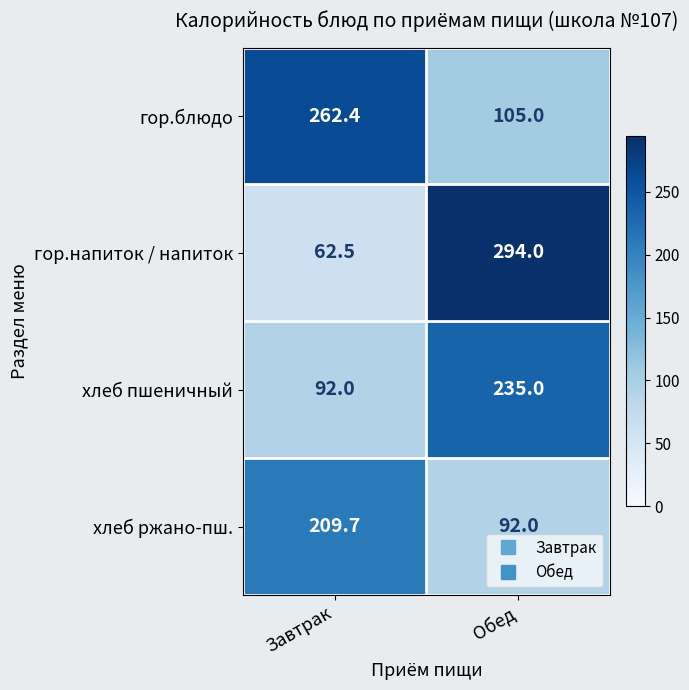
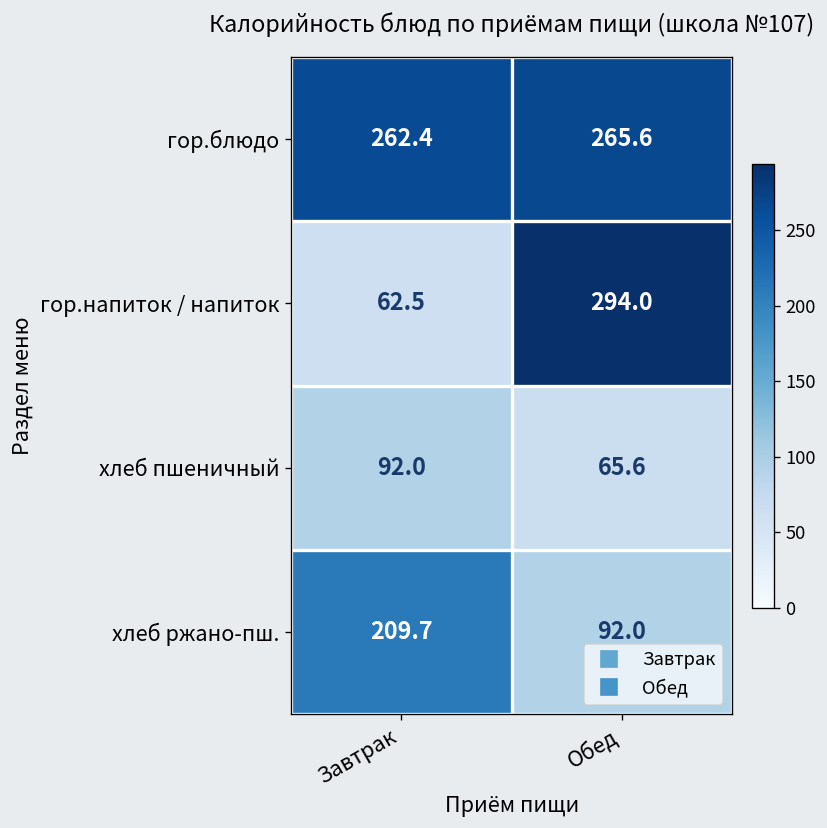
гор.блюдо, Обед: 105.0 -> 265.6
хлеб пшеничный, Обед: 235.0 -> 65.6
